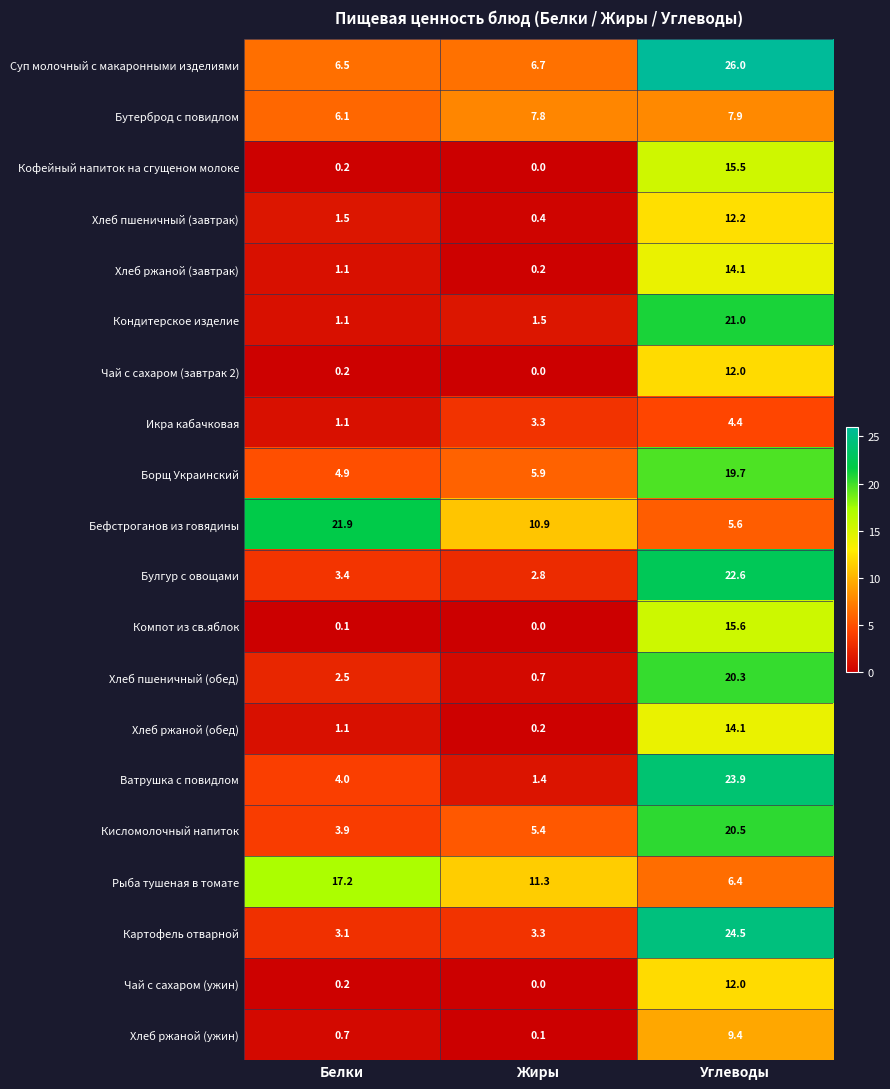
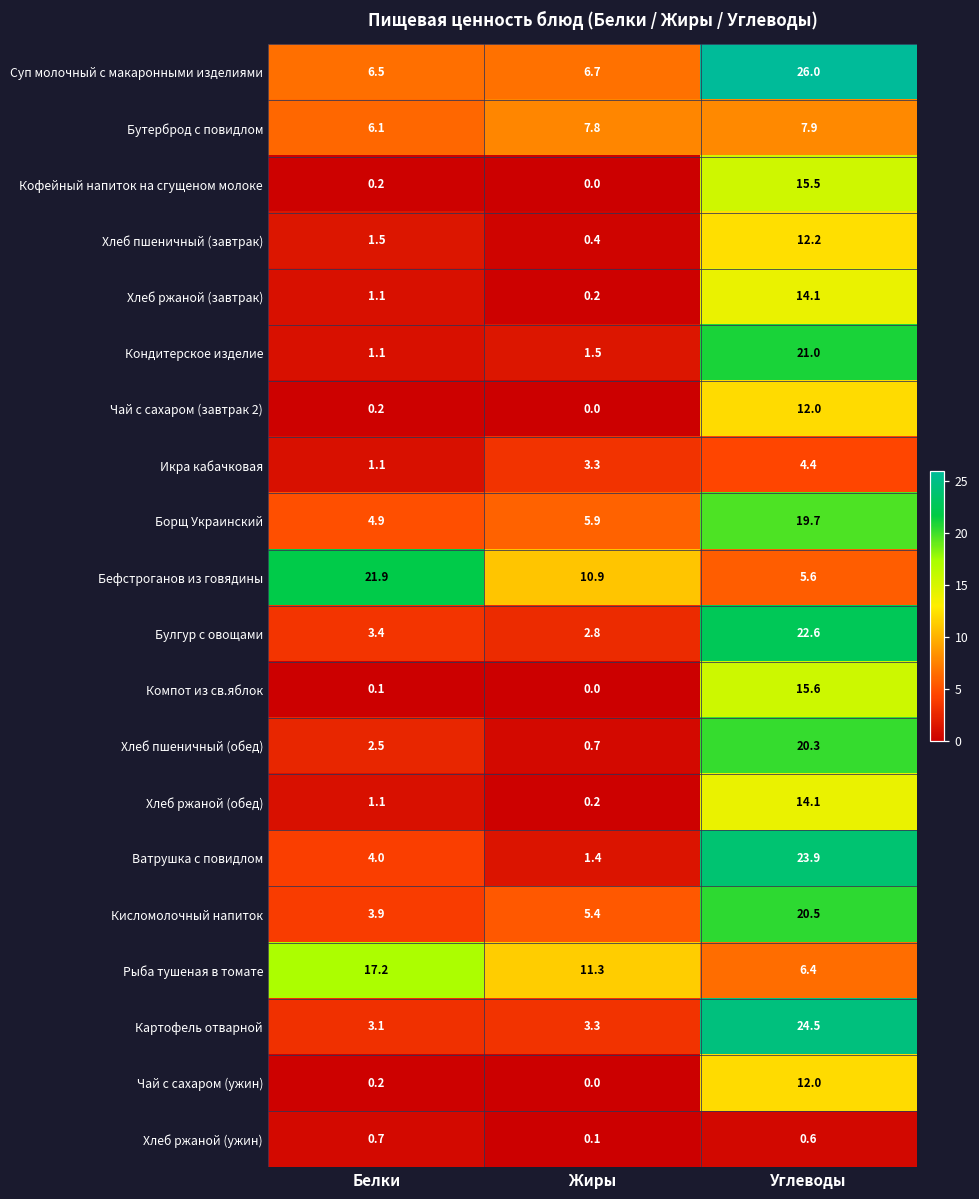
Хлеб ржаной (ужин), Углеводы: 9.4 -> 0.6
